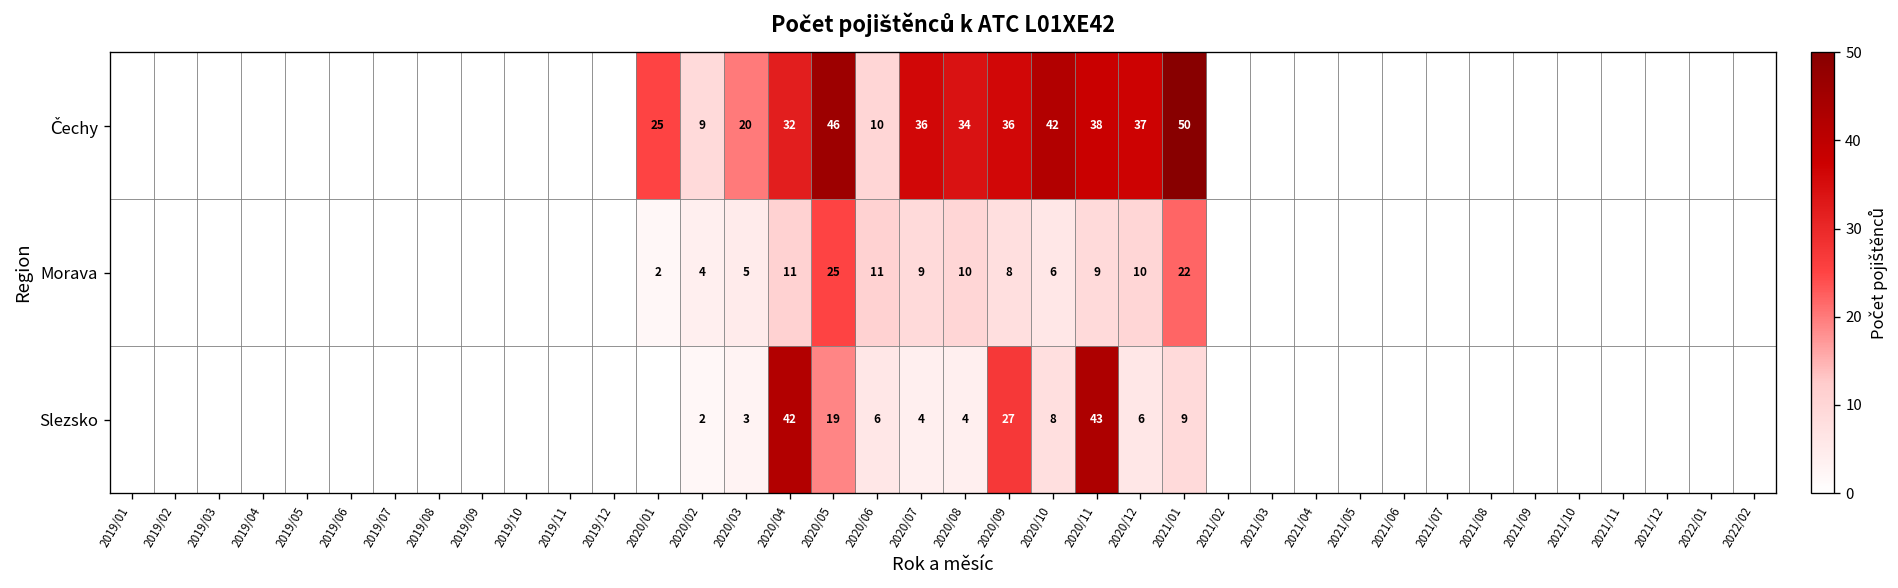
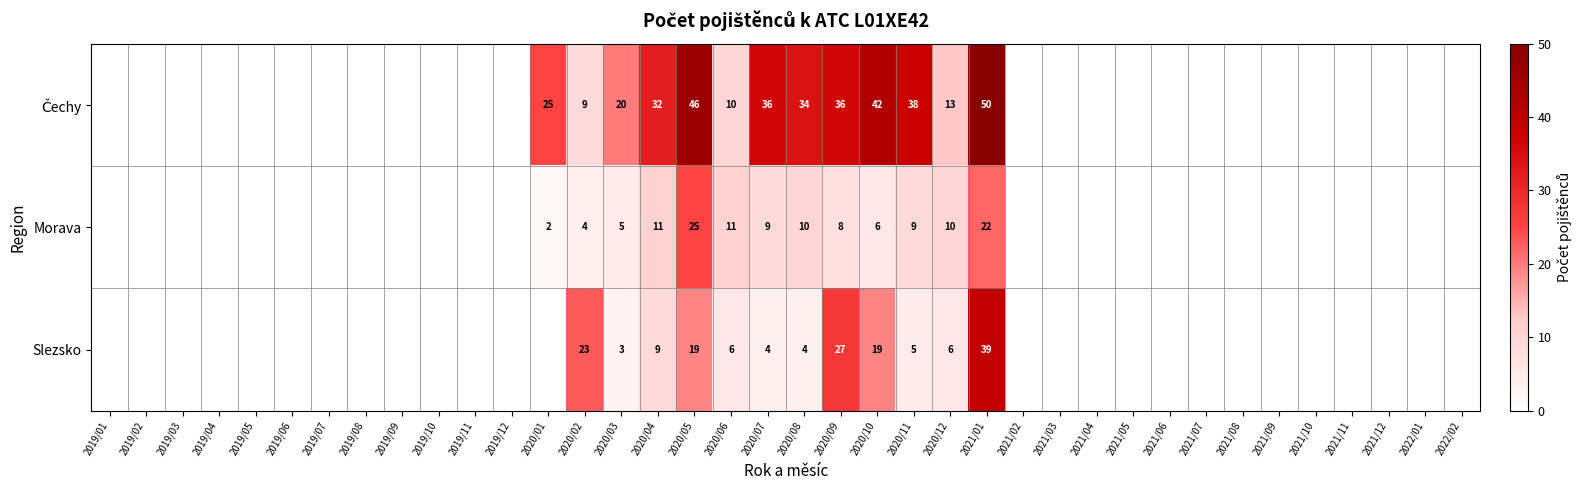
Čechy, 2020/12: 37 -> 13
Slezsko, 2020/02: 2 -> 23
Slezsko, 2020/04: 42 -> 9
Slezsko, 2020/10: 8 -> 19
Slezsko, 2020/11: 43 -> 5
Slezsko, 2021/01: 9 -> 39
